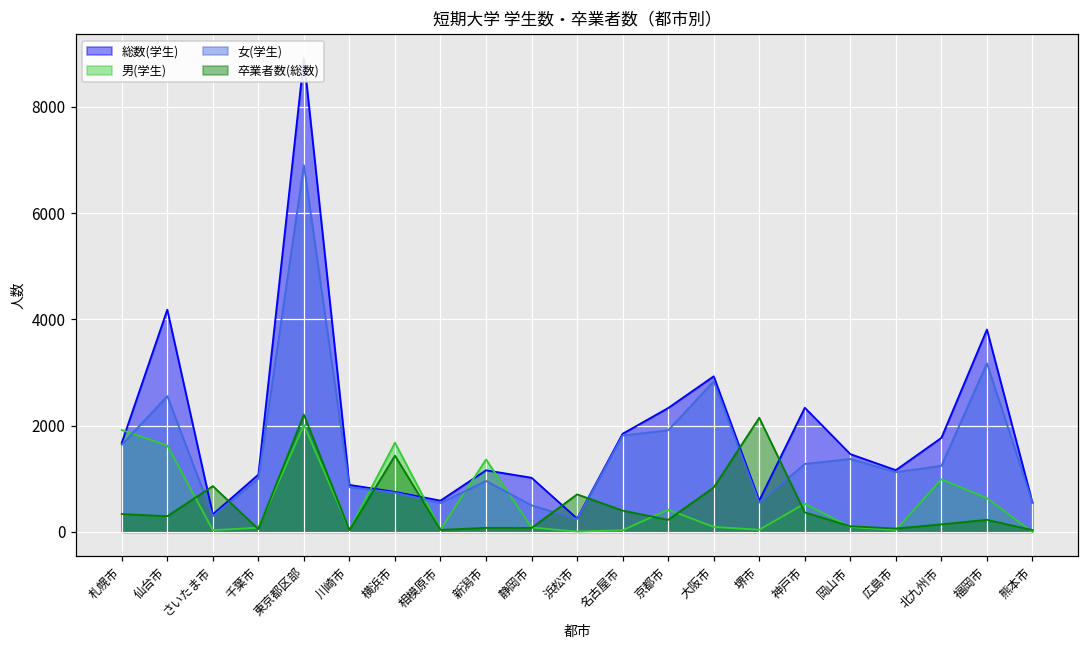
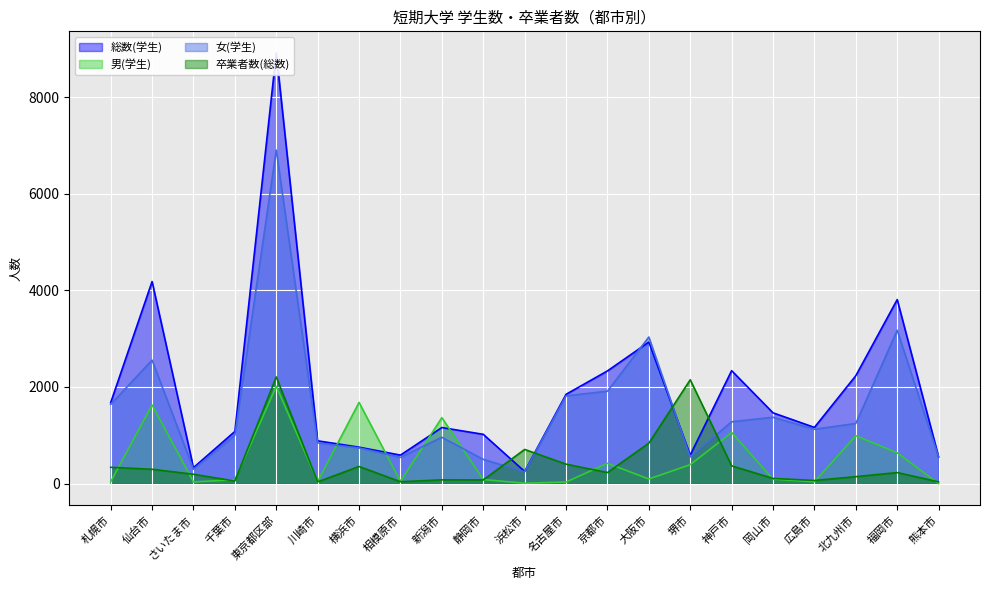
男(学生), 札幌市: 1900 -> 0
卒業者数(総数), さいたま市: 900 -> 200
卒業者数(総数), 横浜市: 1400 -> 400
女(学生), 大阪市: 2800 -> 3000
男(学生), 堺市: 0 -> 400
男(学生), 神戸市: 500 -> 1100
総数(学生), 北九州市: 1800 -> 2200
